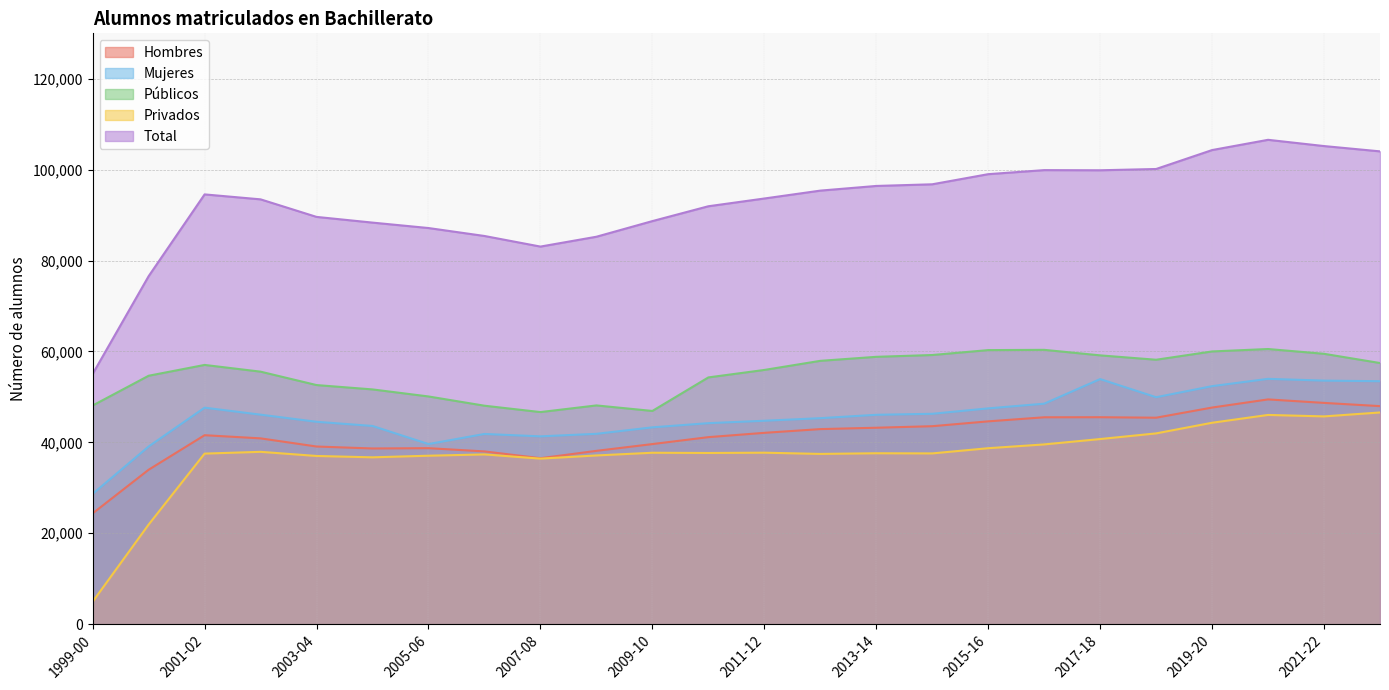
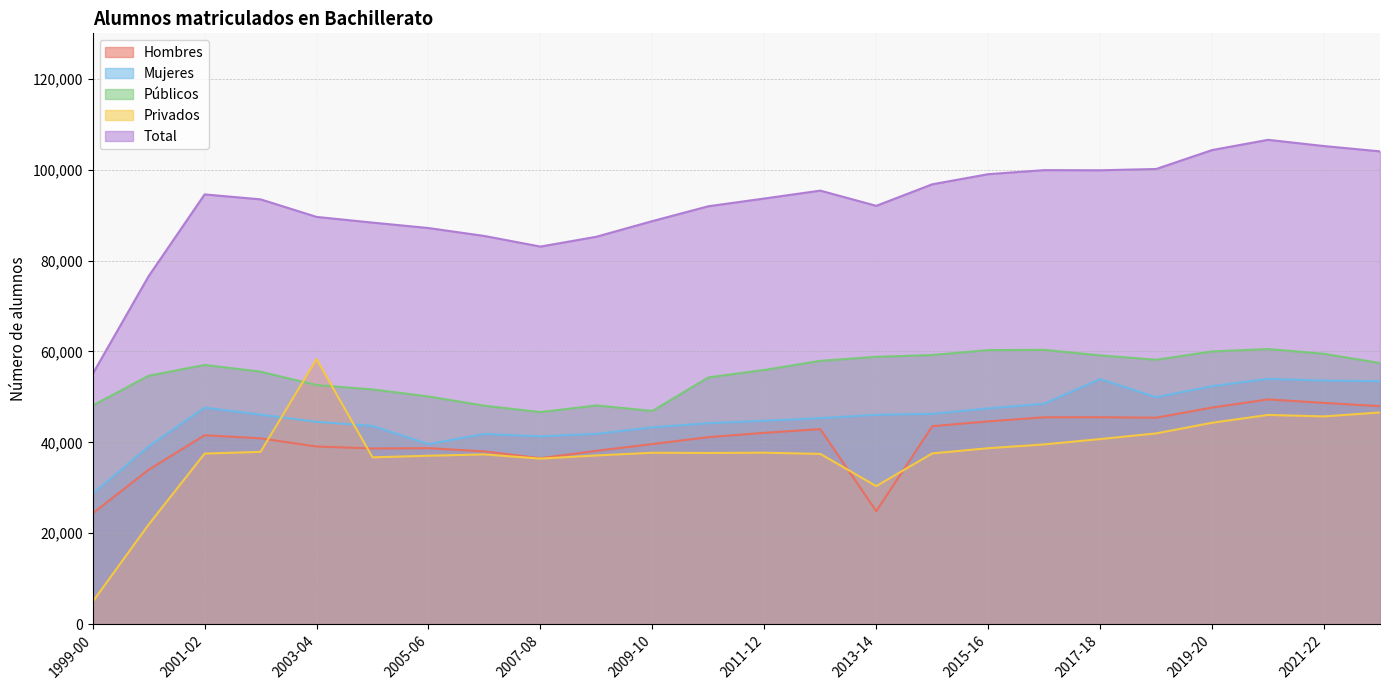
Privados, 2003-04: 37,000 -> 58,000
Hombres, 2013-14: 43,000 -> 25,000
Privados, 2013-14: 38,000 -> 30,000
Total, 2013-14: 96,000 -> 92,000
